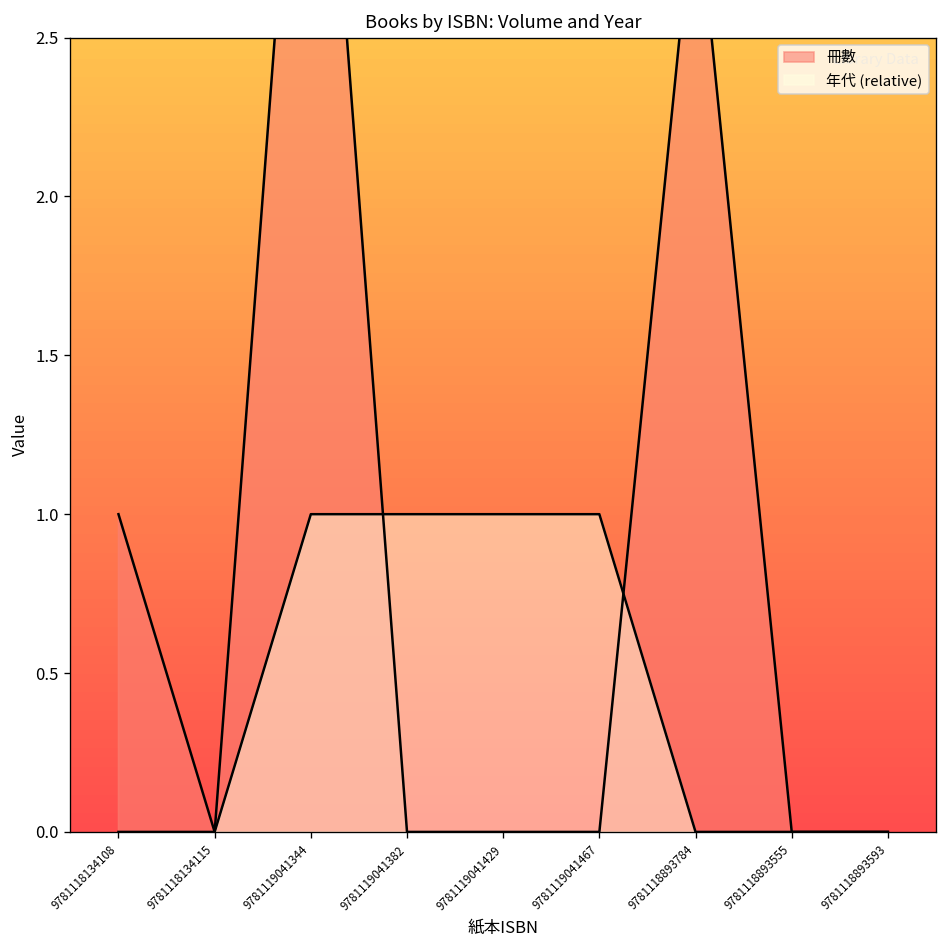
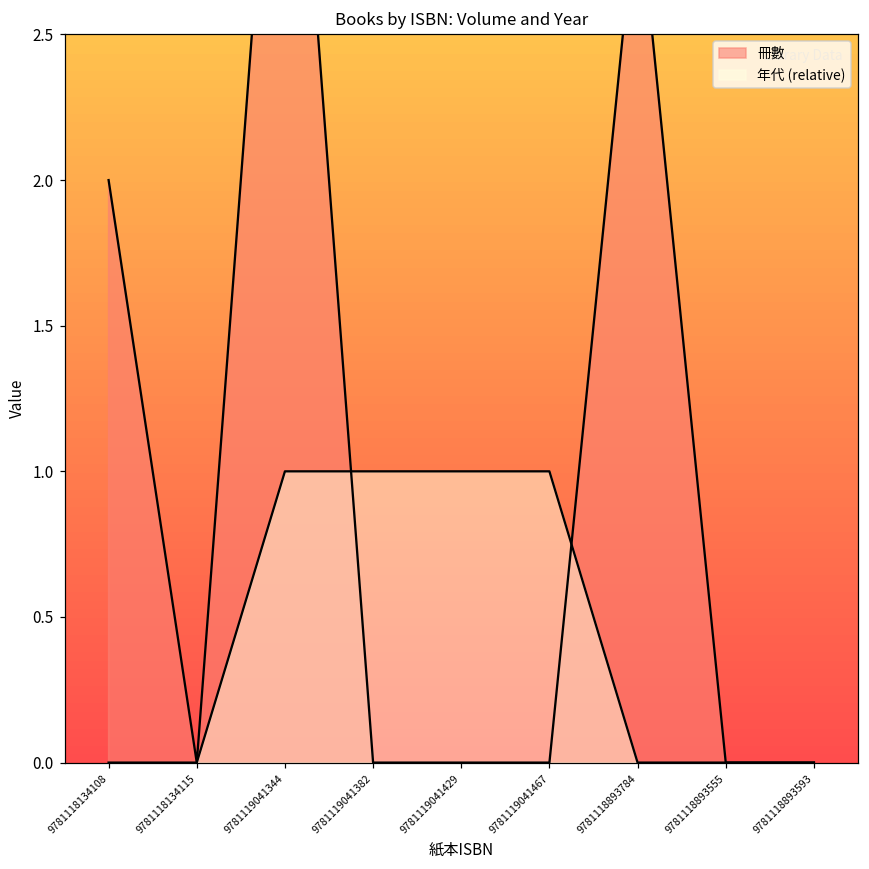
冊數, 9781118134108: 1 -> 2
